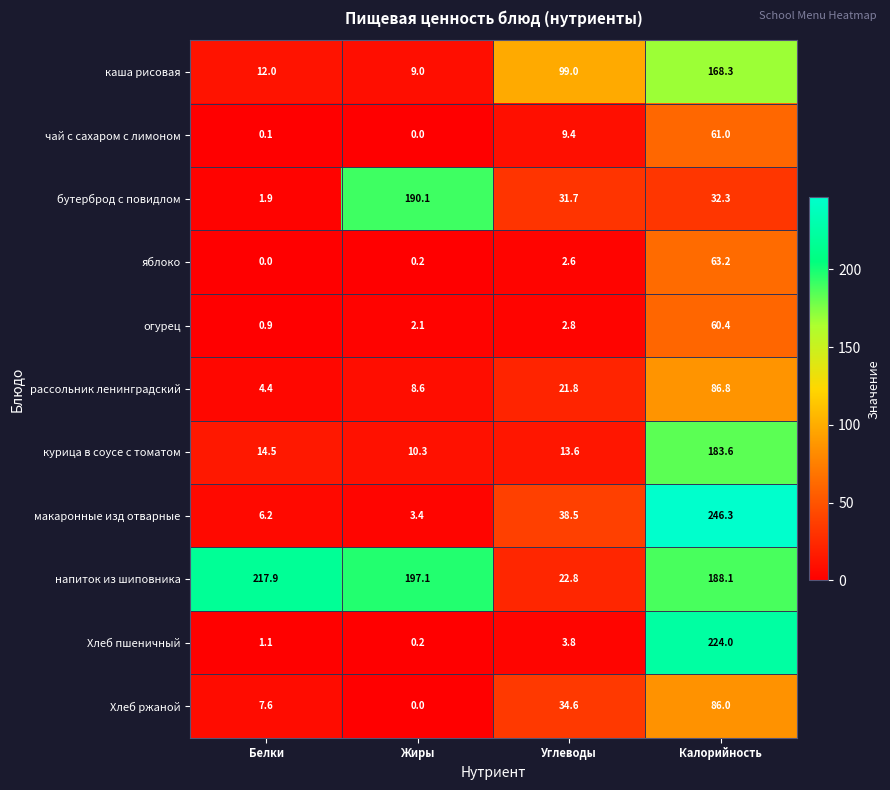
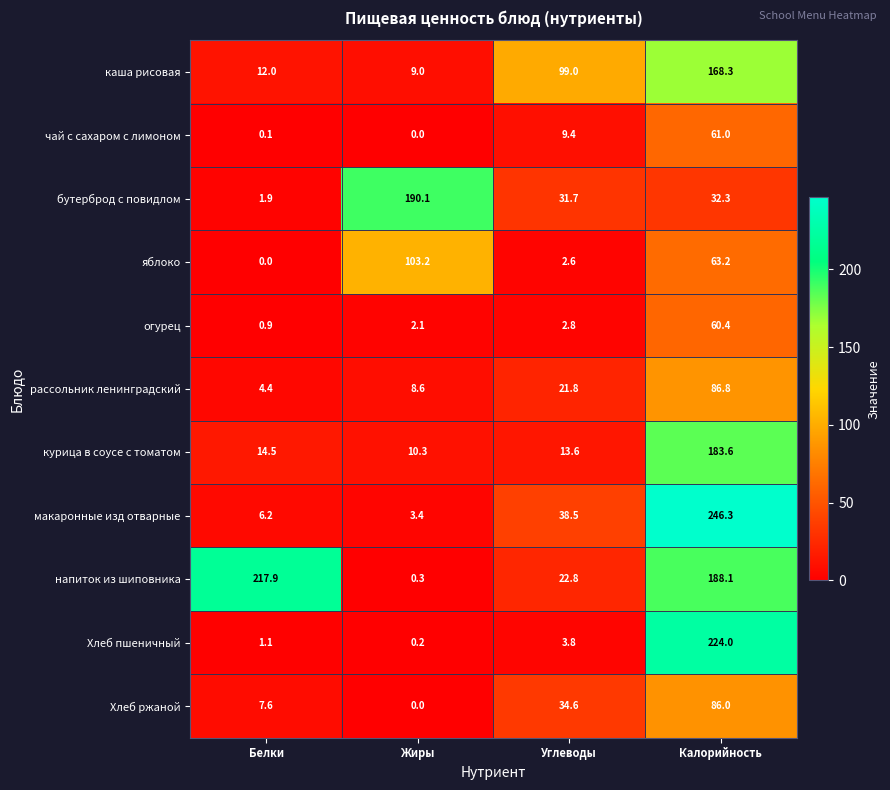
яблоко, Жиры: 0.2 -> 103.2
напиток из шиповника, Жиры: 197.1 -> 0.3
